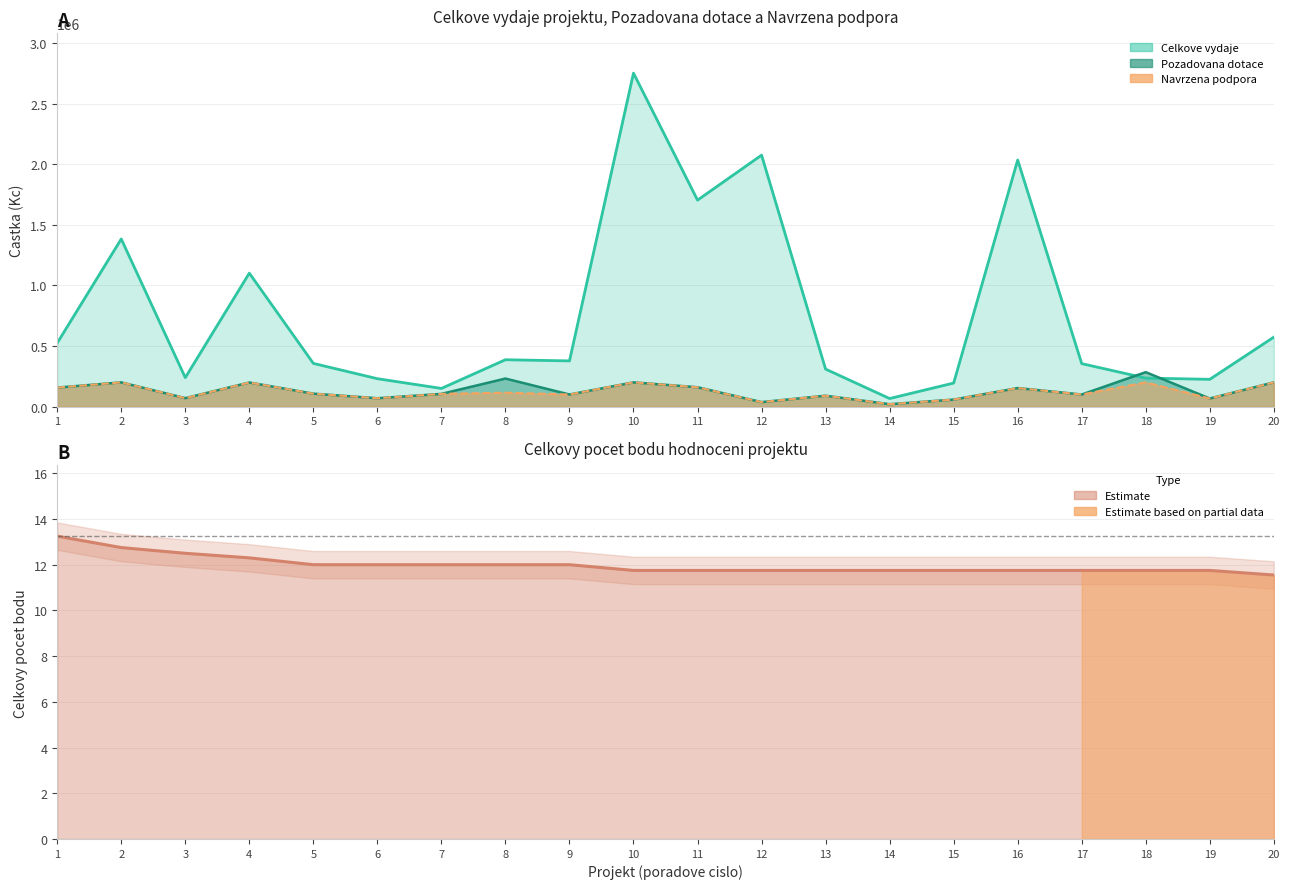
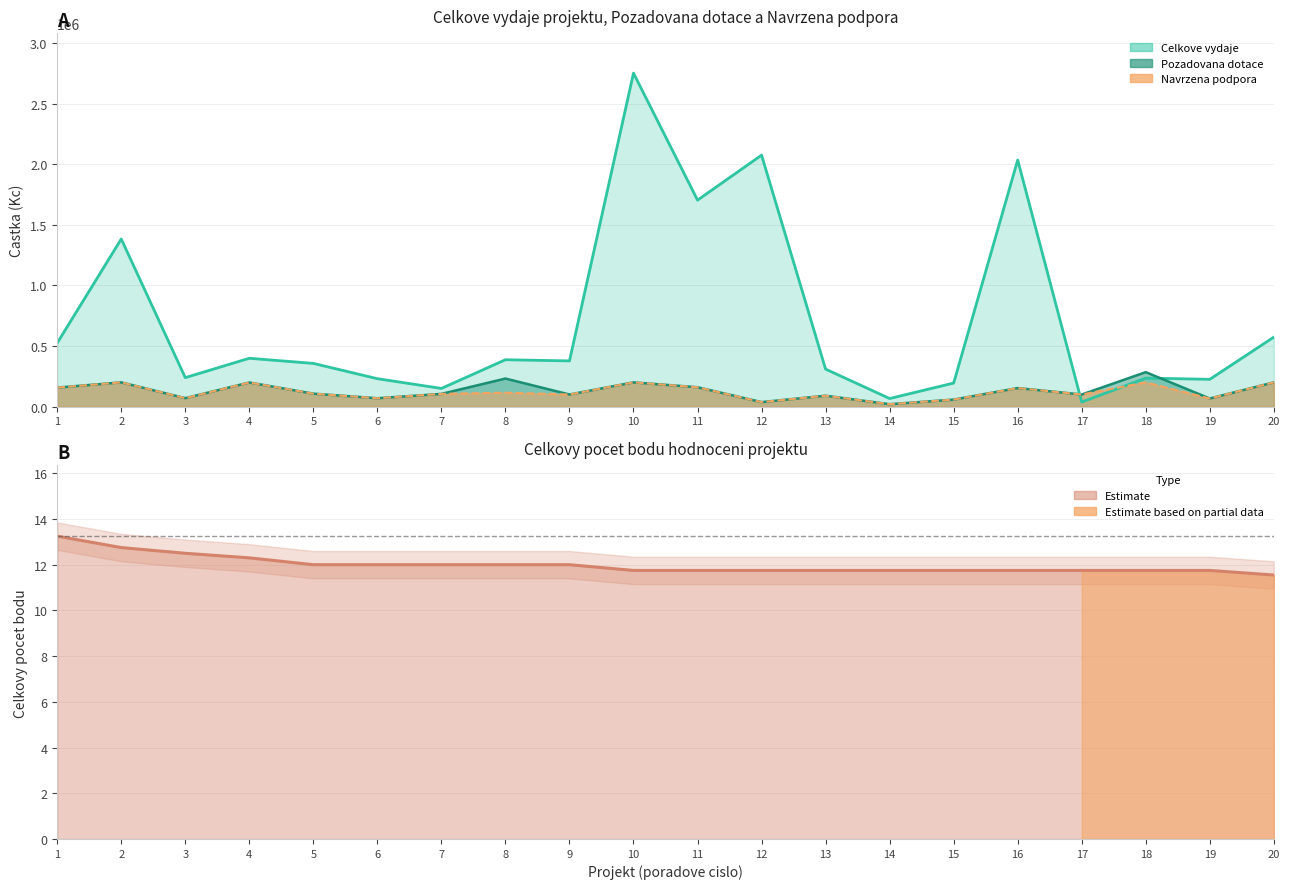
Celkove vydaje projektu, Pozadovana dotace a Navrzena podpora, Celkove vydaje, 4: 1100000 -> 400000
Celkove vydaje projektu, Pozadovana dotace a Navrzena podpora, Celkove vydaje, 17: 350000 -> 40000
